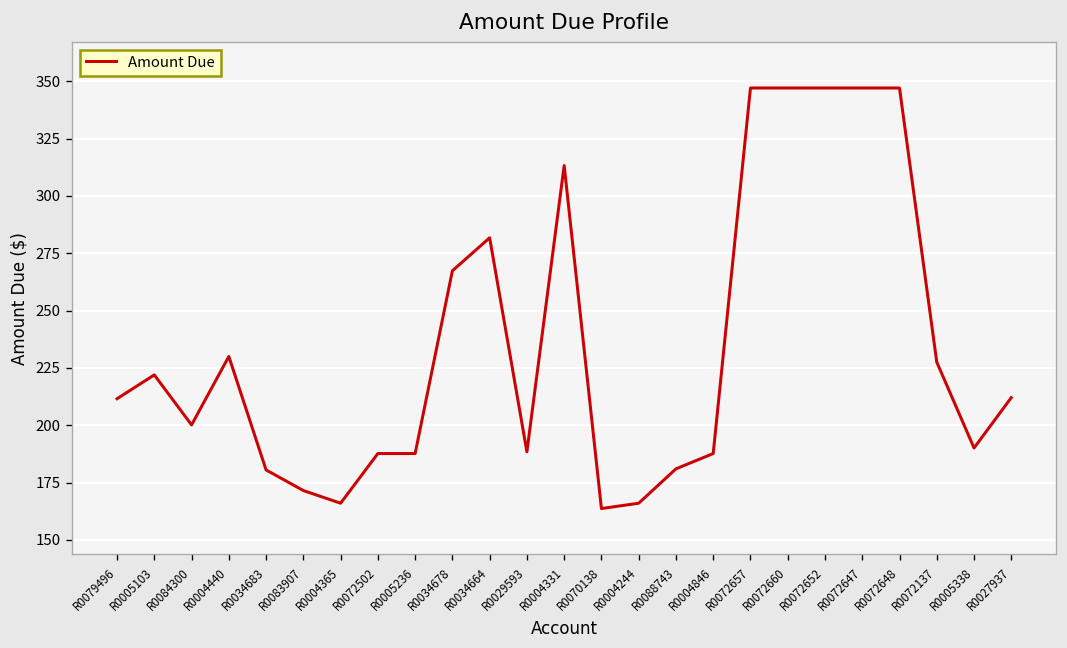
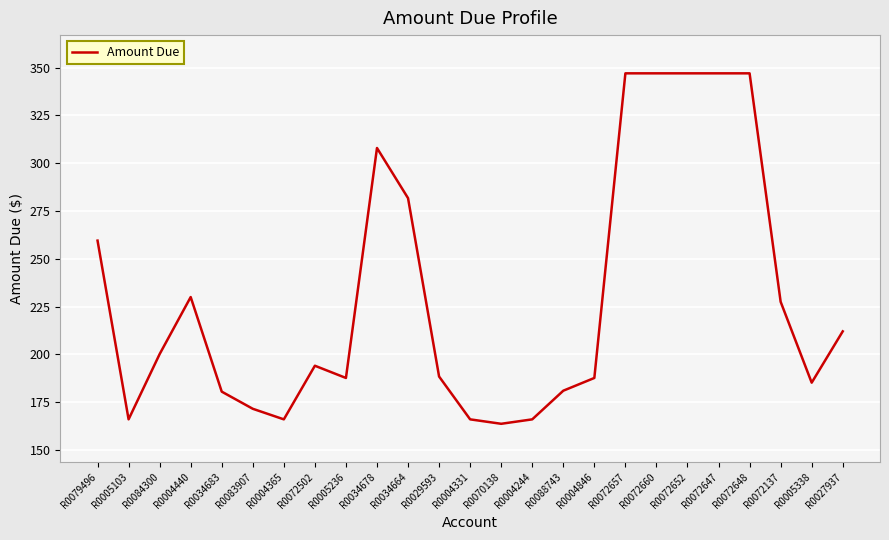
R0079496: 212 -> 260
R0005103: 222 -> 166
R0072502: 188 -> 194
R0034678: 267 -> 308
R0004331: 313 -> 166
R0005338: 190 -> 185
